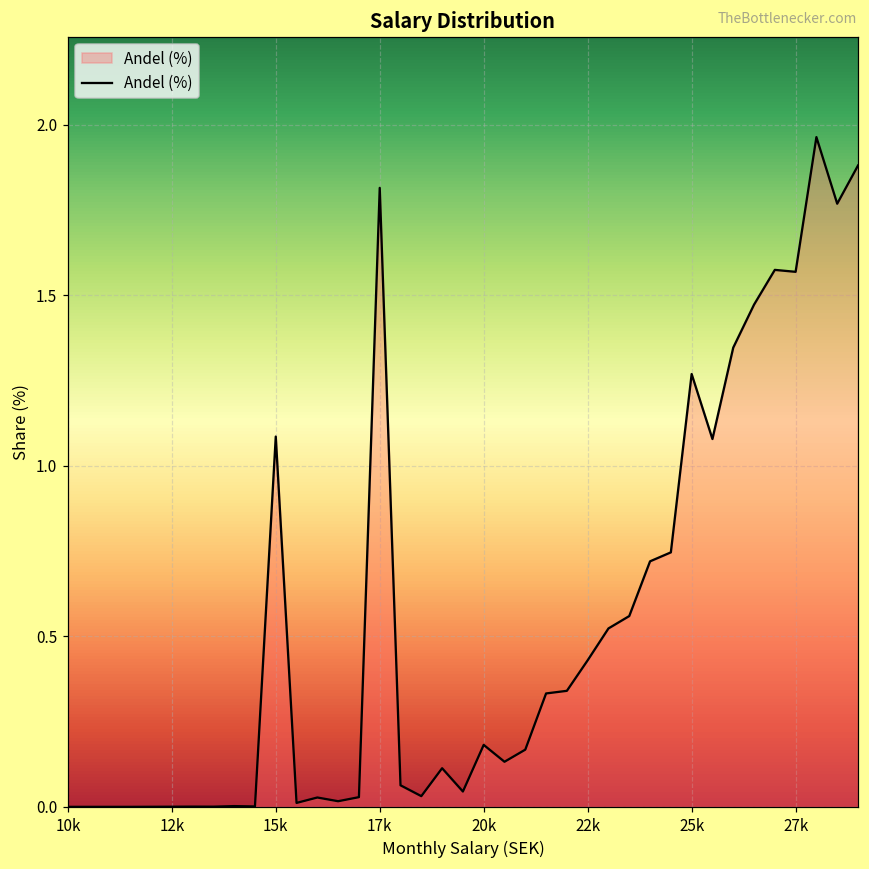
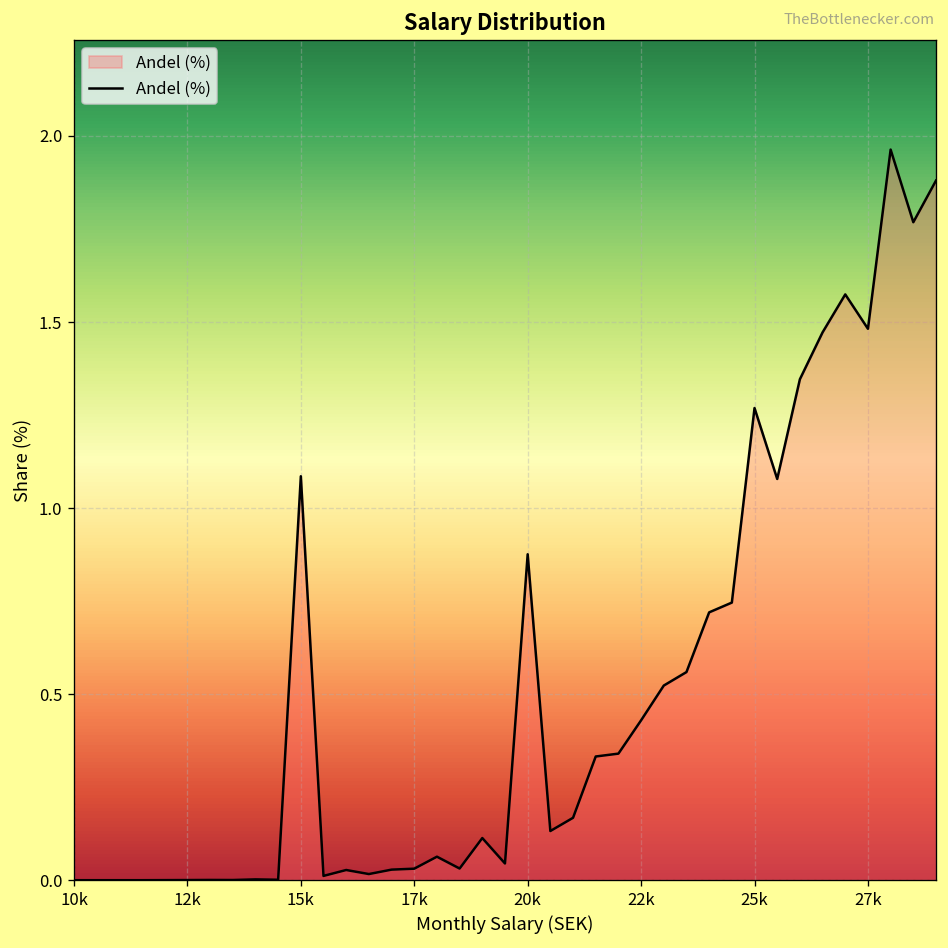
17k: 1.81 -> 0.03
20k: 0.18 -> 0.88
27k: 1.57 -> 1.48
